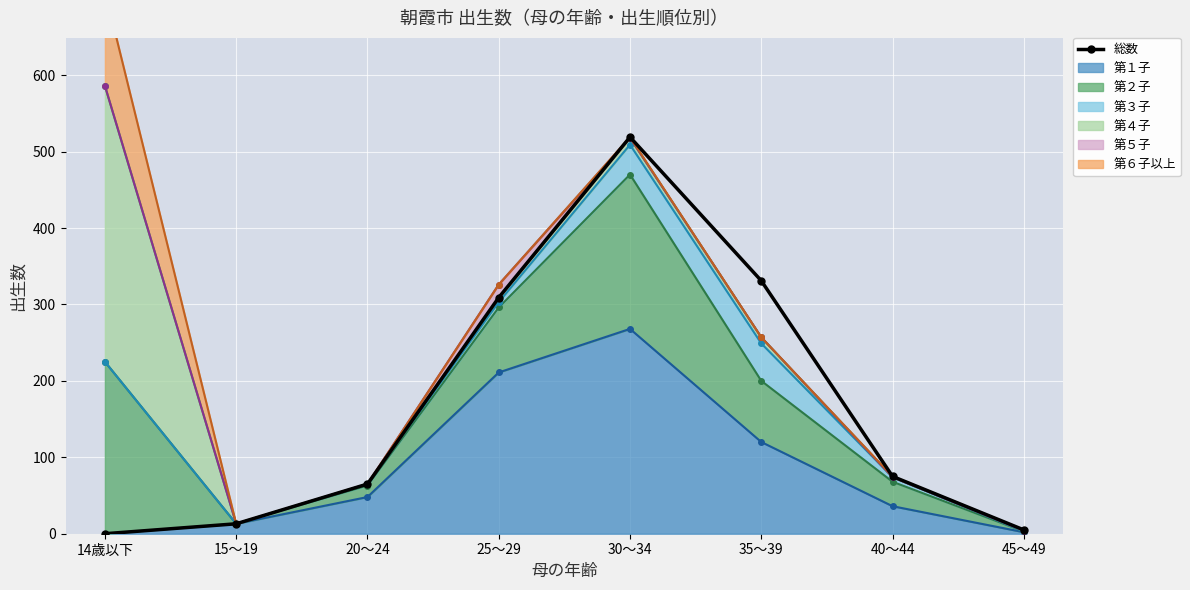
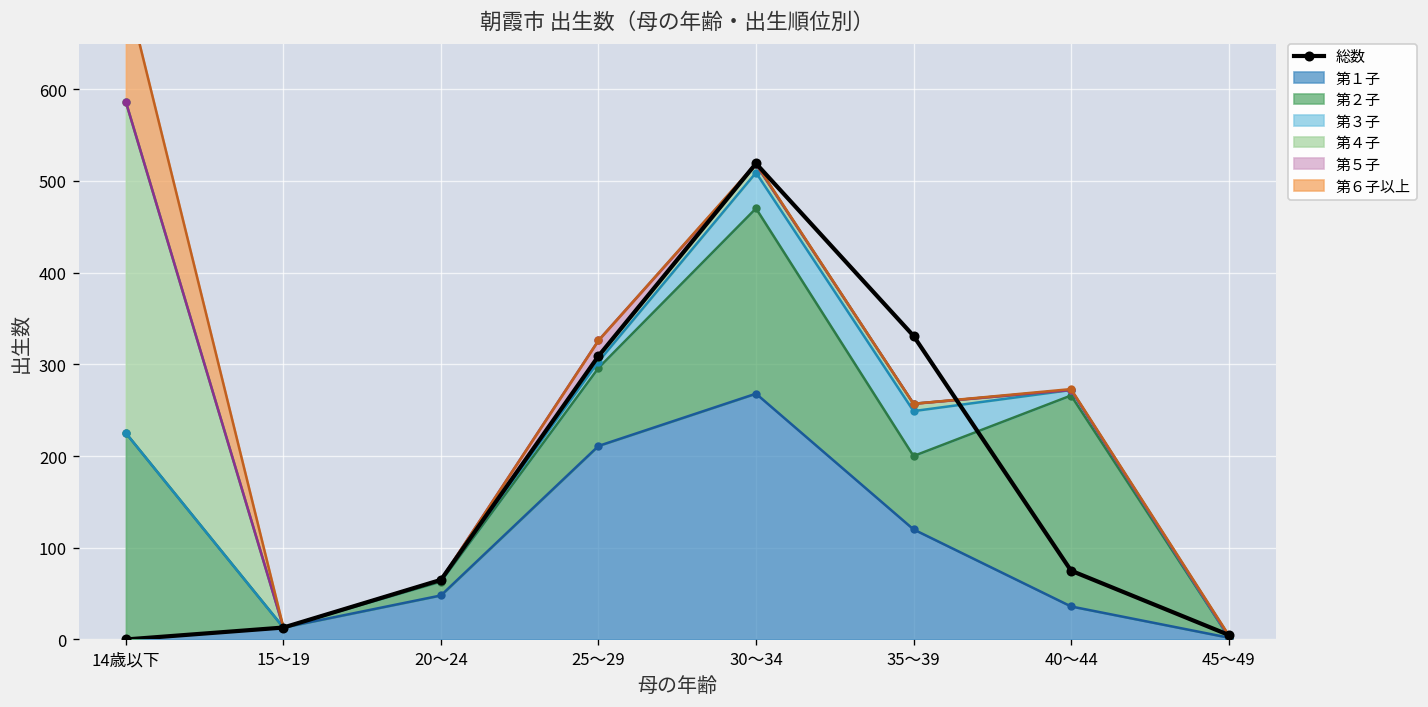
第２子, 40～44: 30 -> 230
